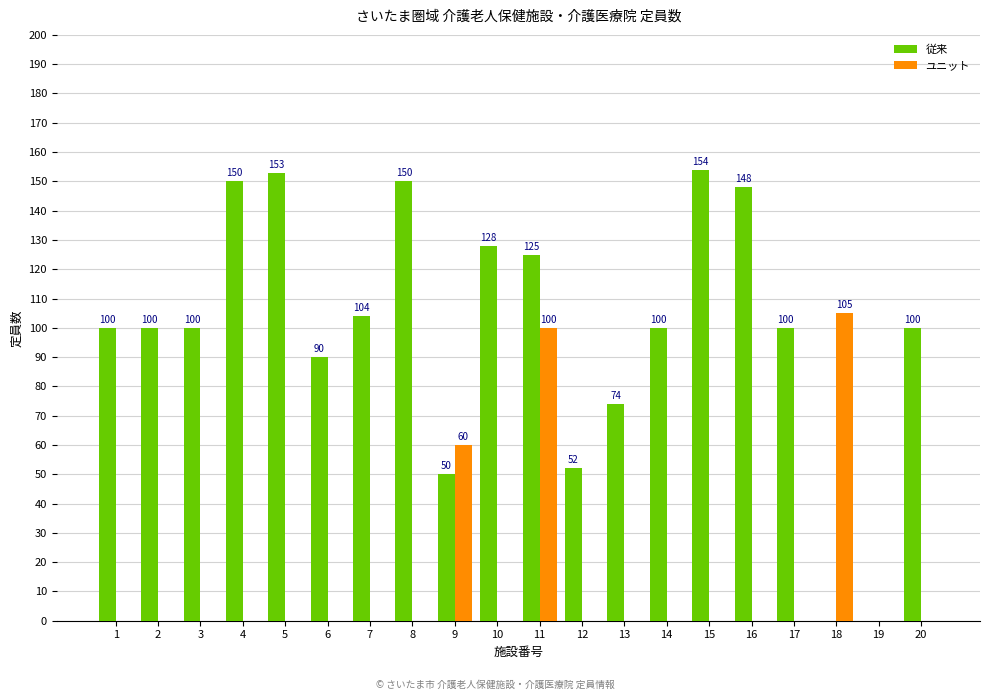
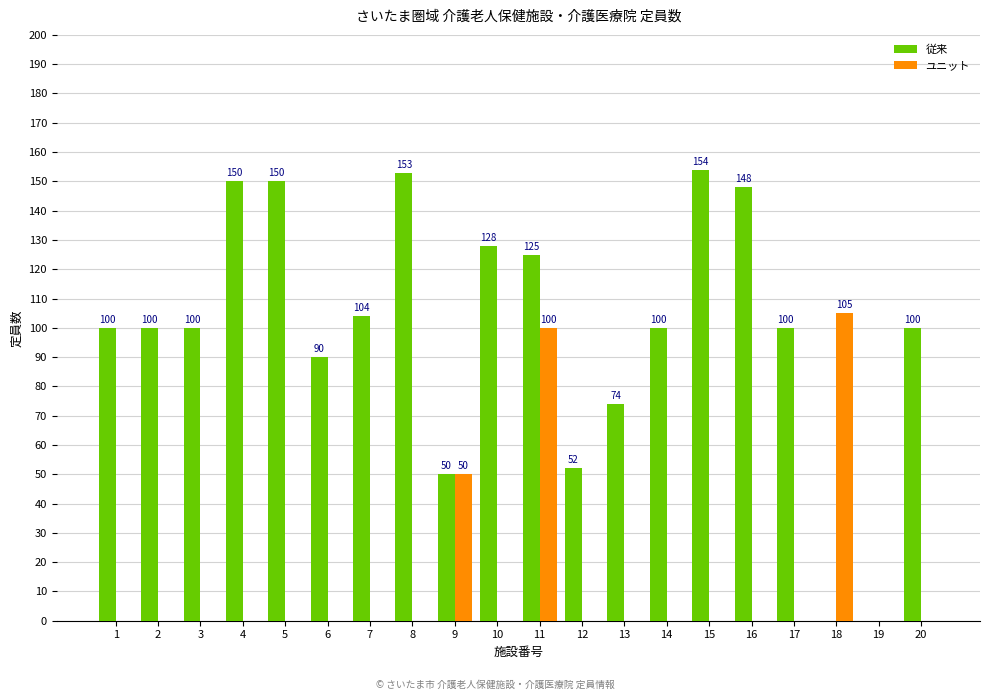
従来, 5: 153 -> 150
従来, 8: 150 -> 153
ユニット, 9: 60 -> 50
